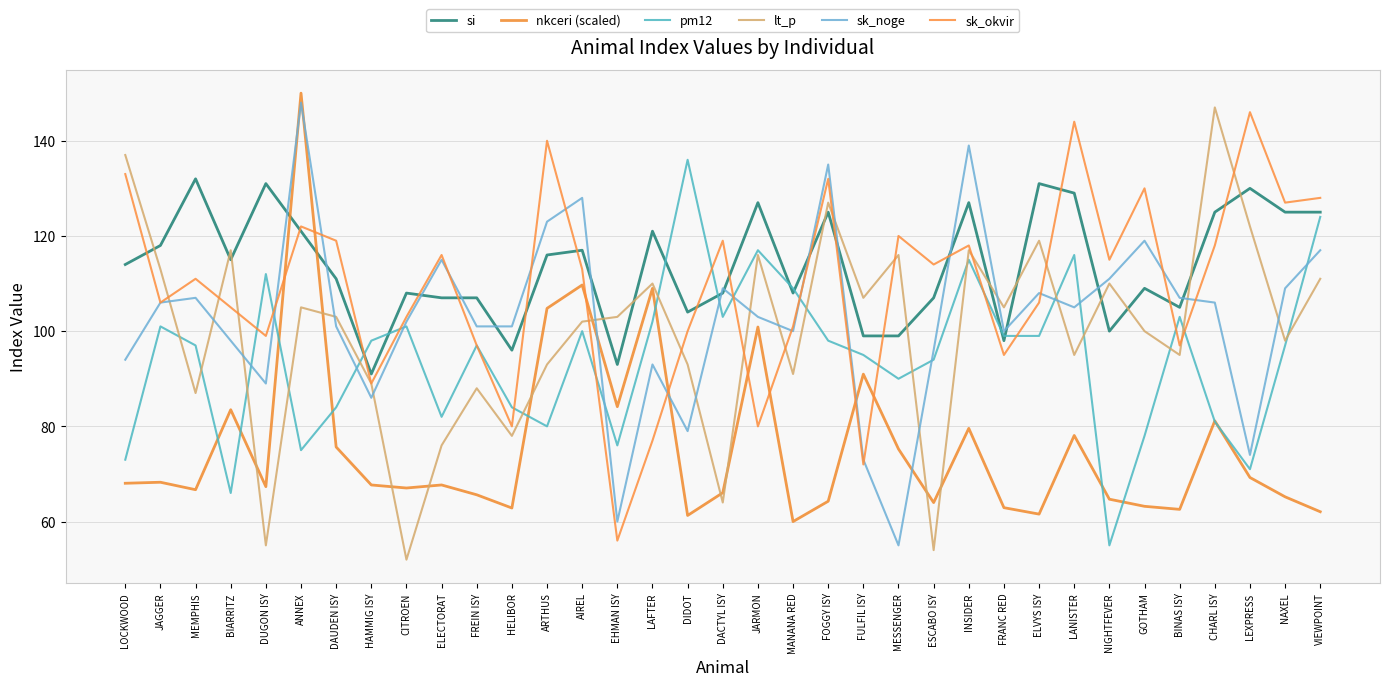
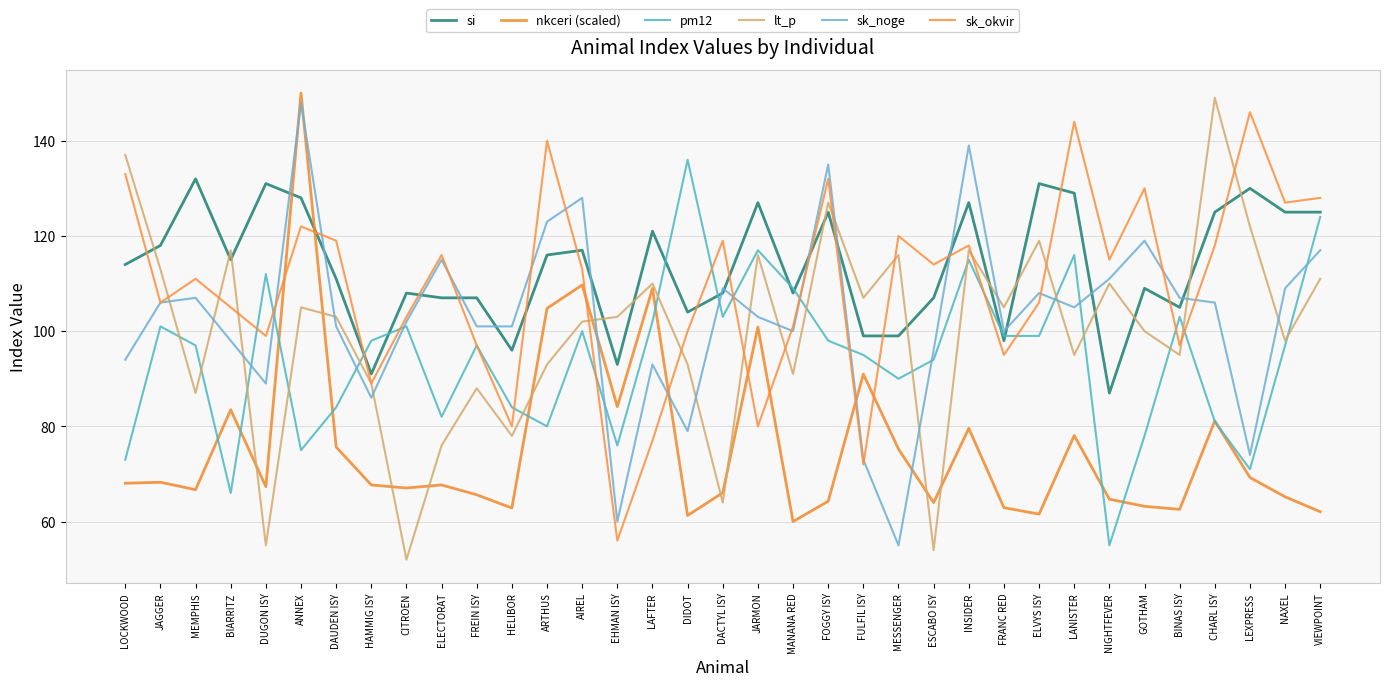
si, ANNEX: 121 -> 128
si, NIGHTFEVER: 100 -> 87
lt_p, CHARL ISY: 147 -> 149
